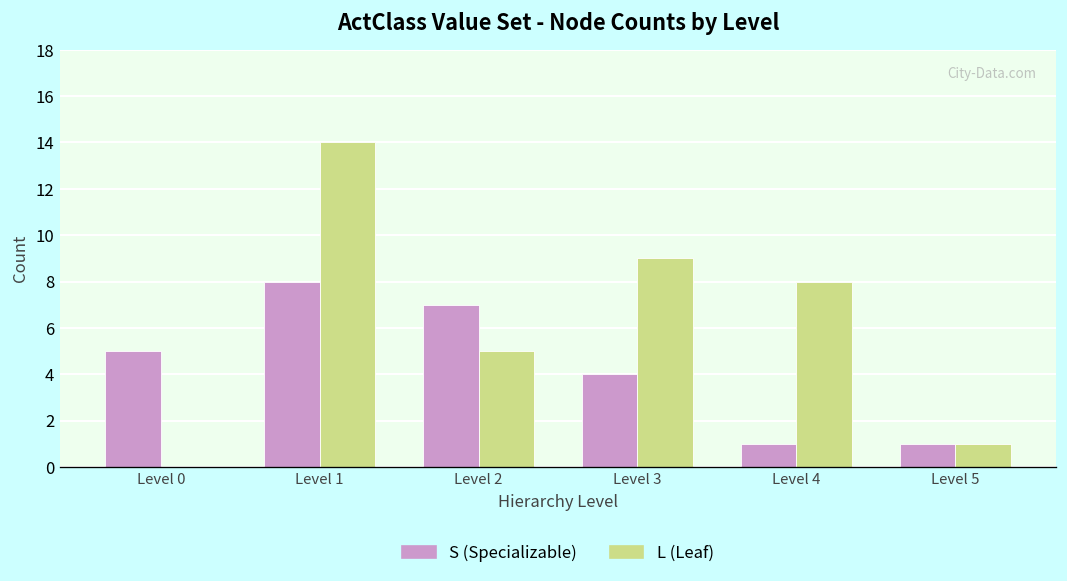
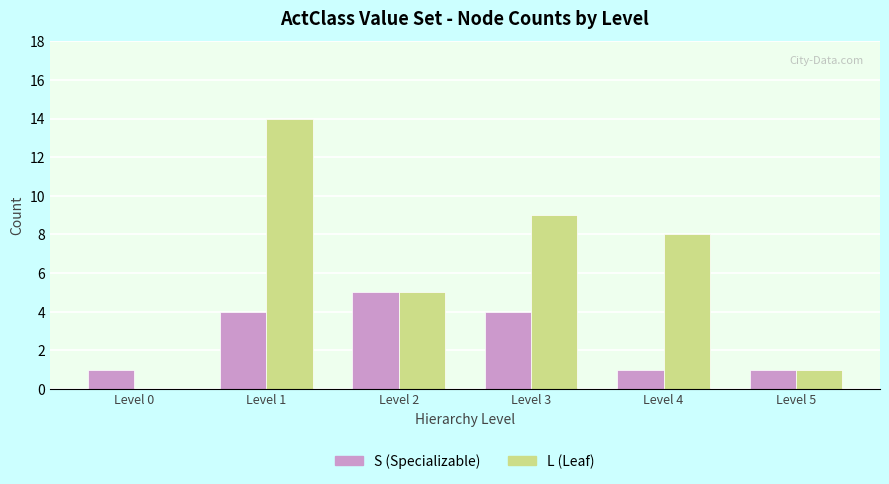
S (Specializable), Level 0: 5 -> 1
S (Specializable), Level 1: 8 -> 4
S (Specializable), Level 2: 7 -> 5
